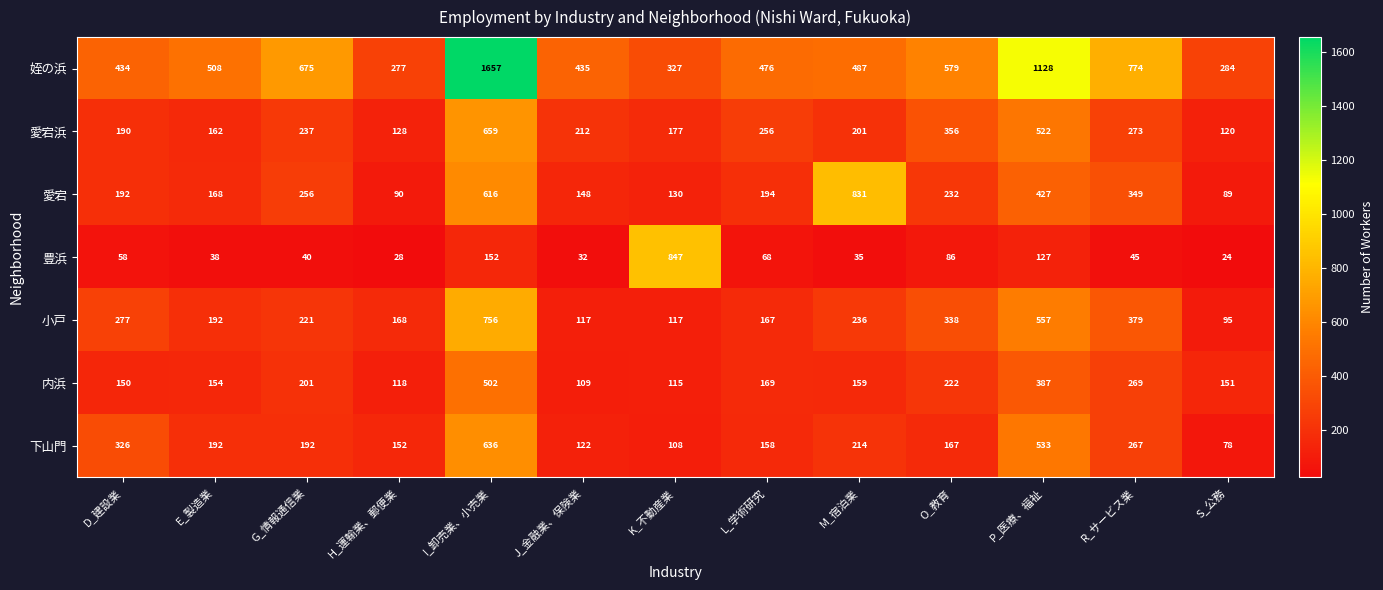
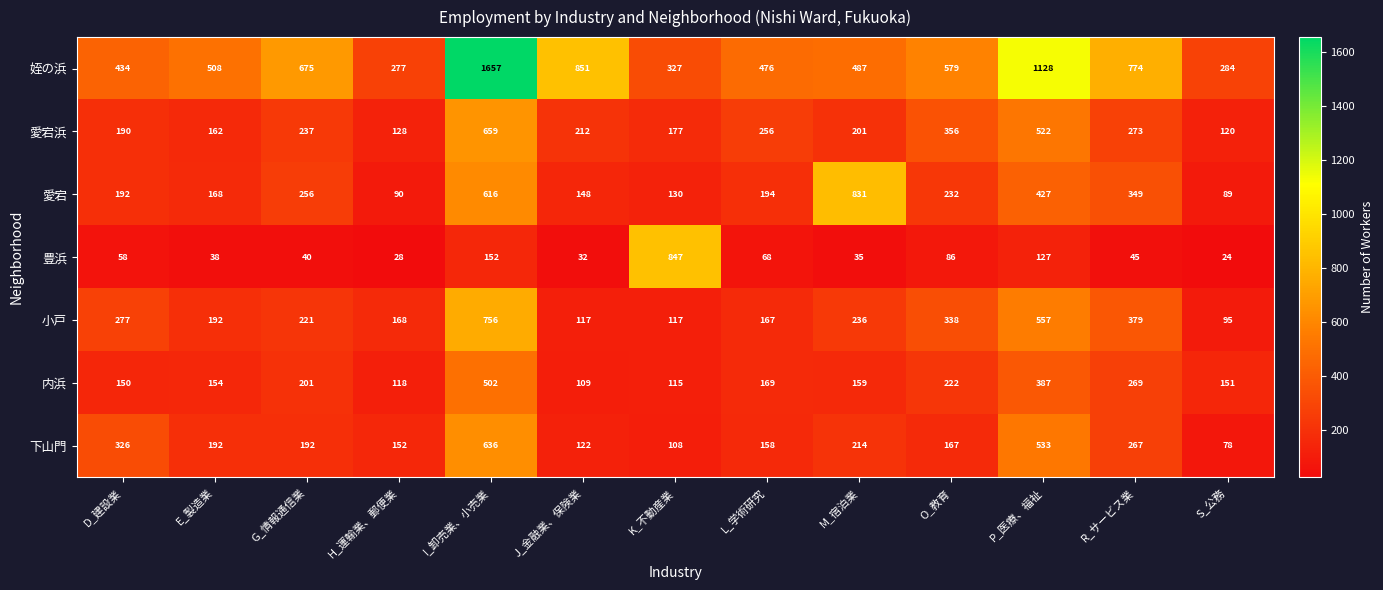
姪の浜, J_金融業、保険業: 435 -> 851
